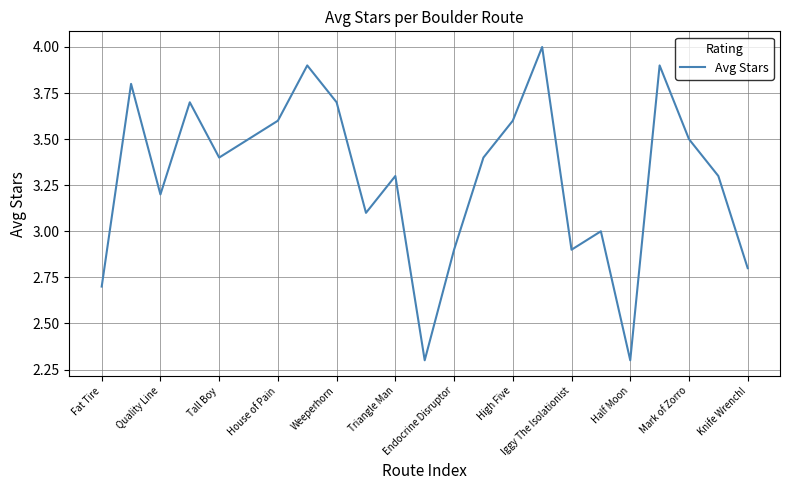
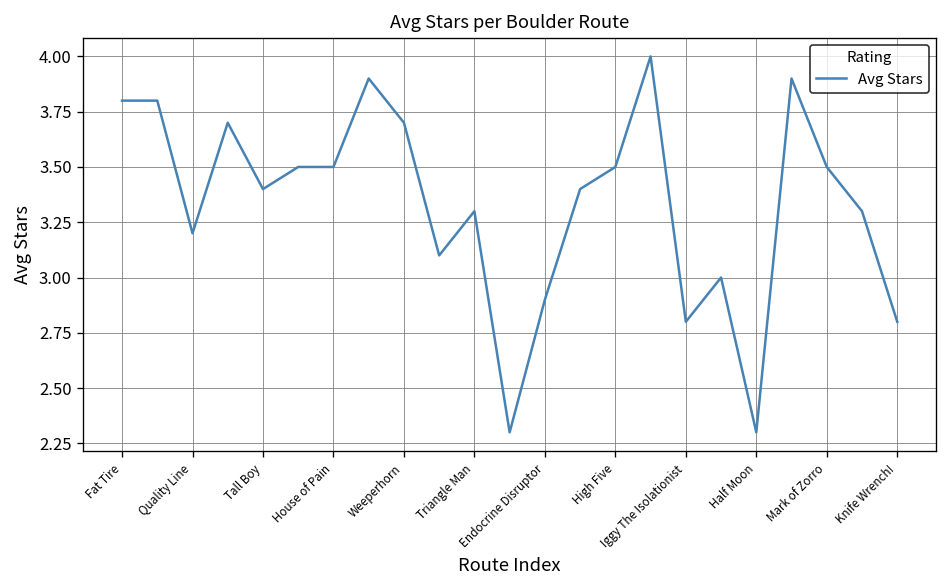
Fat Tire: 2.7 -> 3.8
House of Pain: 3.6 -> 3.5
High Five: 3.6 -> 3.5
Iggy The Isolationist: 2.9 -> 2.8
